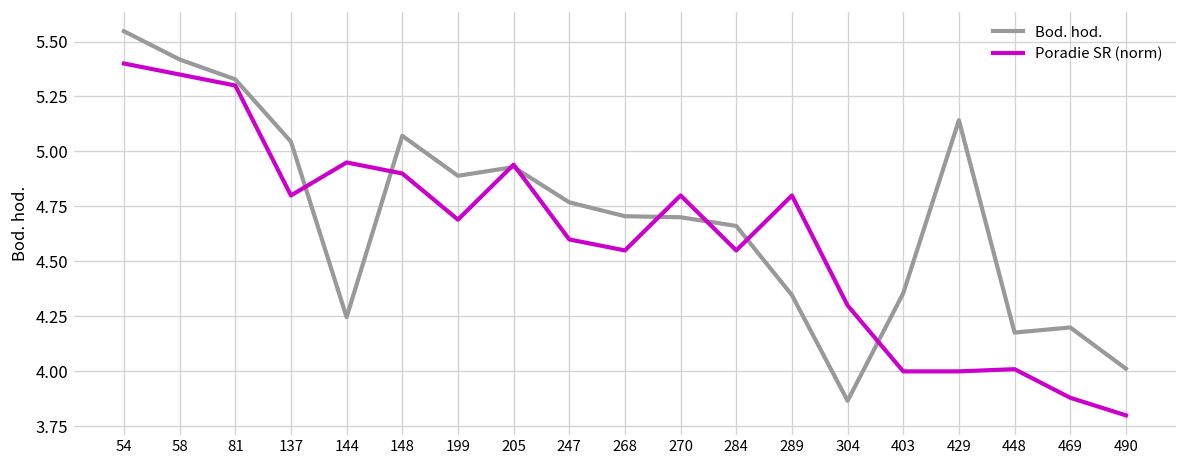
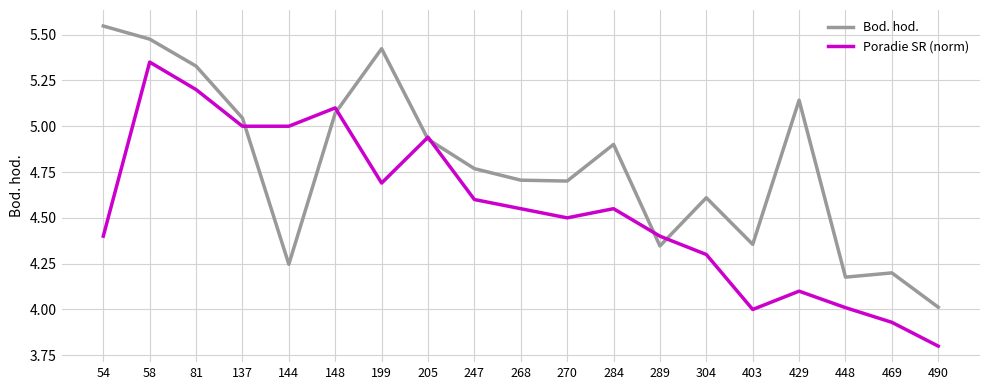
Poradie SR (norm), 54: 5.4 -> 4.4
Bod. hod., 58: 5.42 -> 5.48
Poradie SR (norm), 81: 5.3 -> 5.2
Poradie SR (norm), 137: 4.8 -> 5.0
Poradie SR (norm), 144: 4.95 -> 5.00
Poradie SR (norm), 148: 4.9 -> 5.1
Bod. hod., 199: 4.89 -> 5.42
Poradie SR (norm), 270: 4.8 -> 4.5
Bod. hod., 284: 4.66 -> 4.90
Poradie SR (norm), 289: 4.8 -> 4.4
Bod. hod., 304: 3.87 -> 4.61
Poradie SR (norm), 429: 4.0 -> 4.1
Poradie SR (norm), 469: 3.88 -> 3.93
